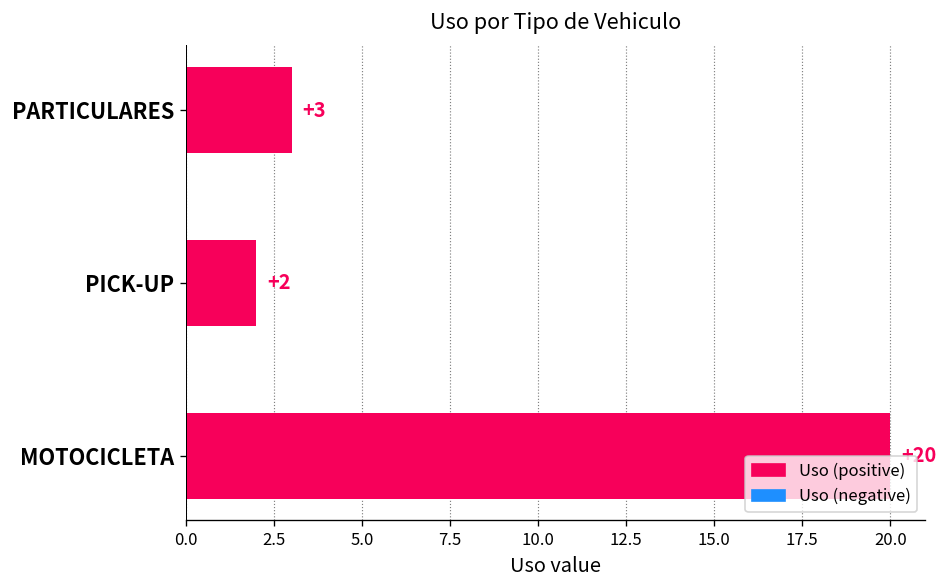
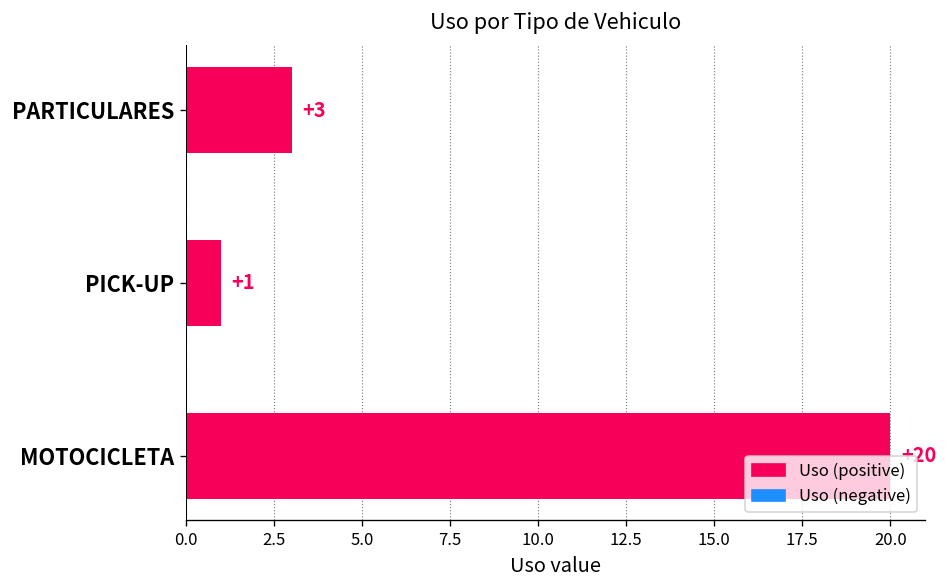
PICK-UP: +2 -> +1
